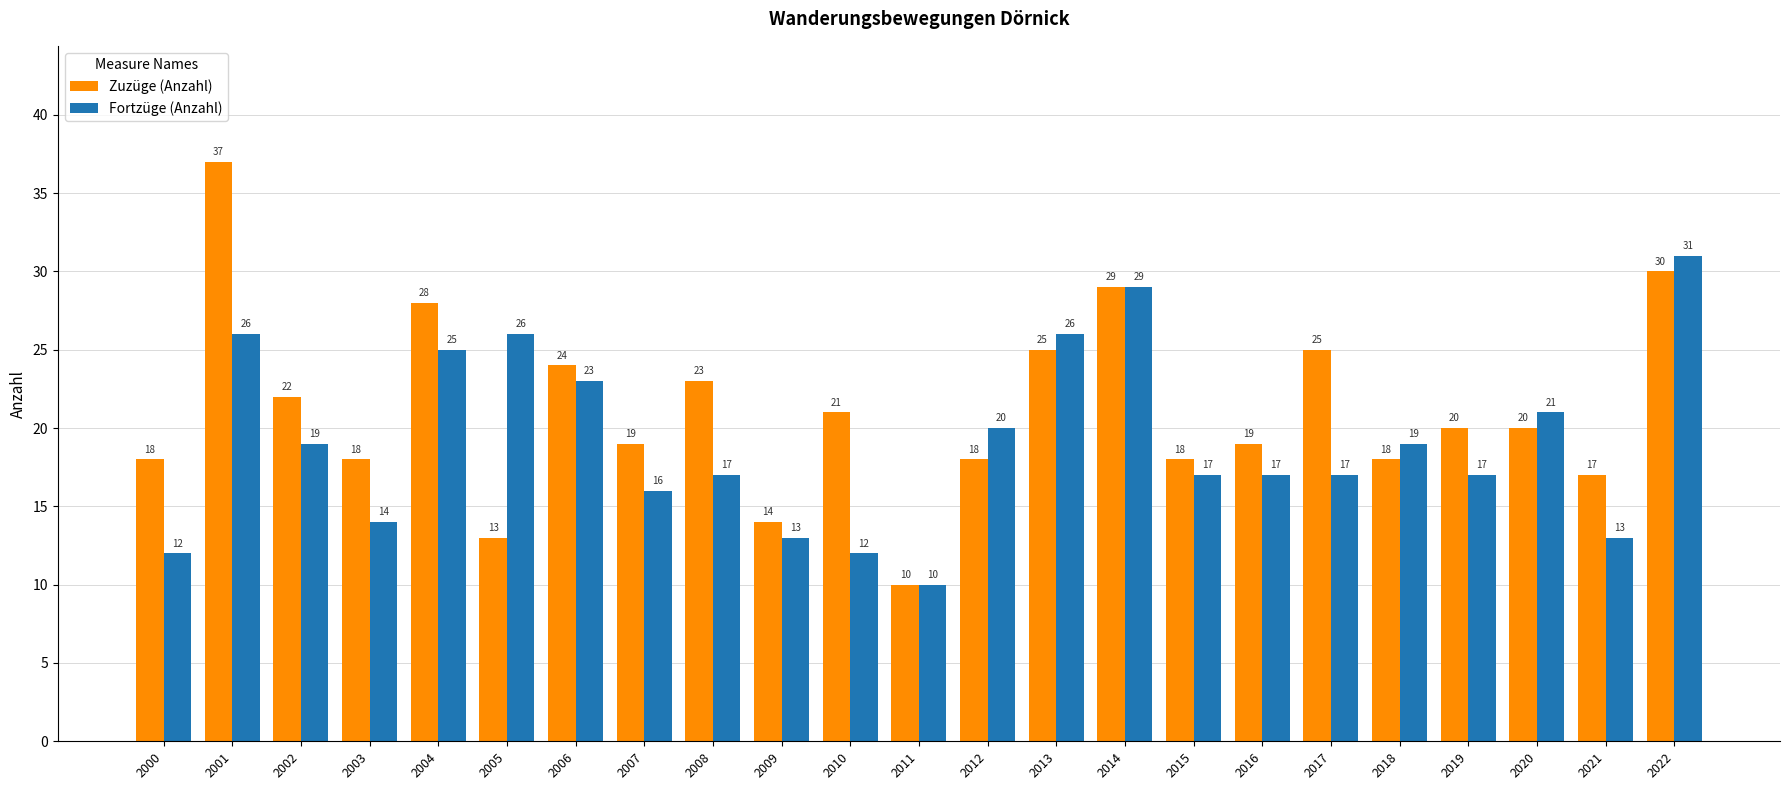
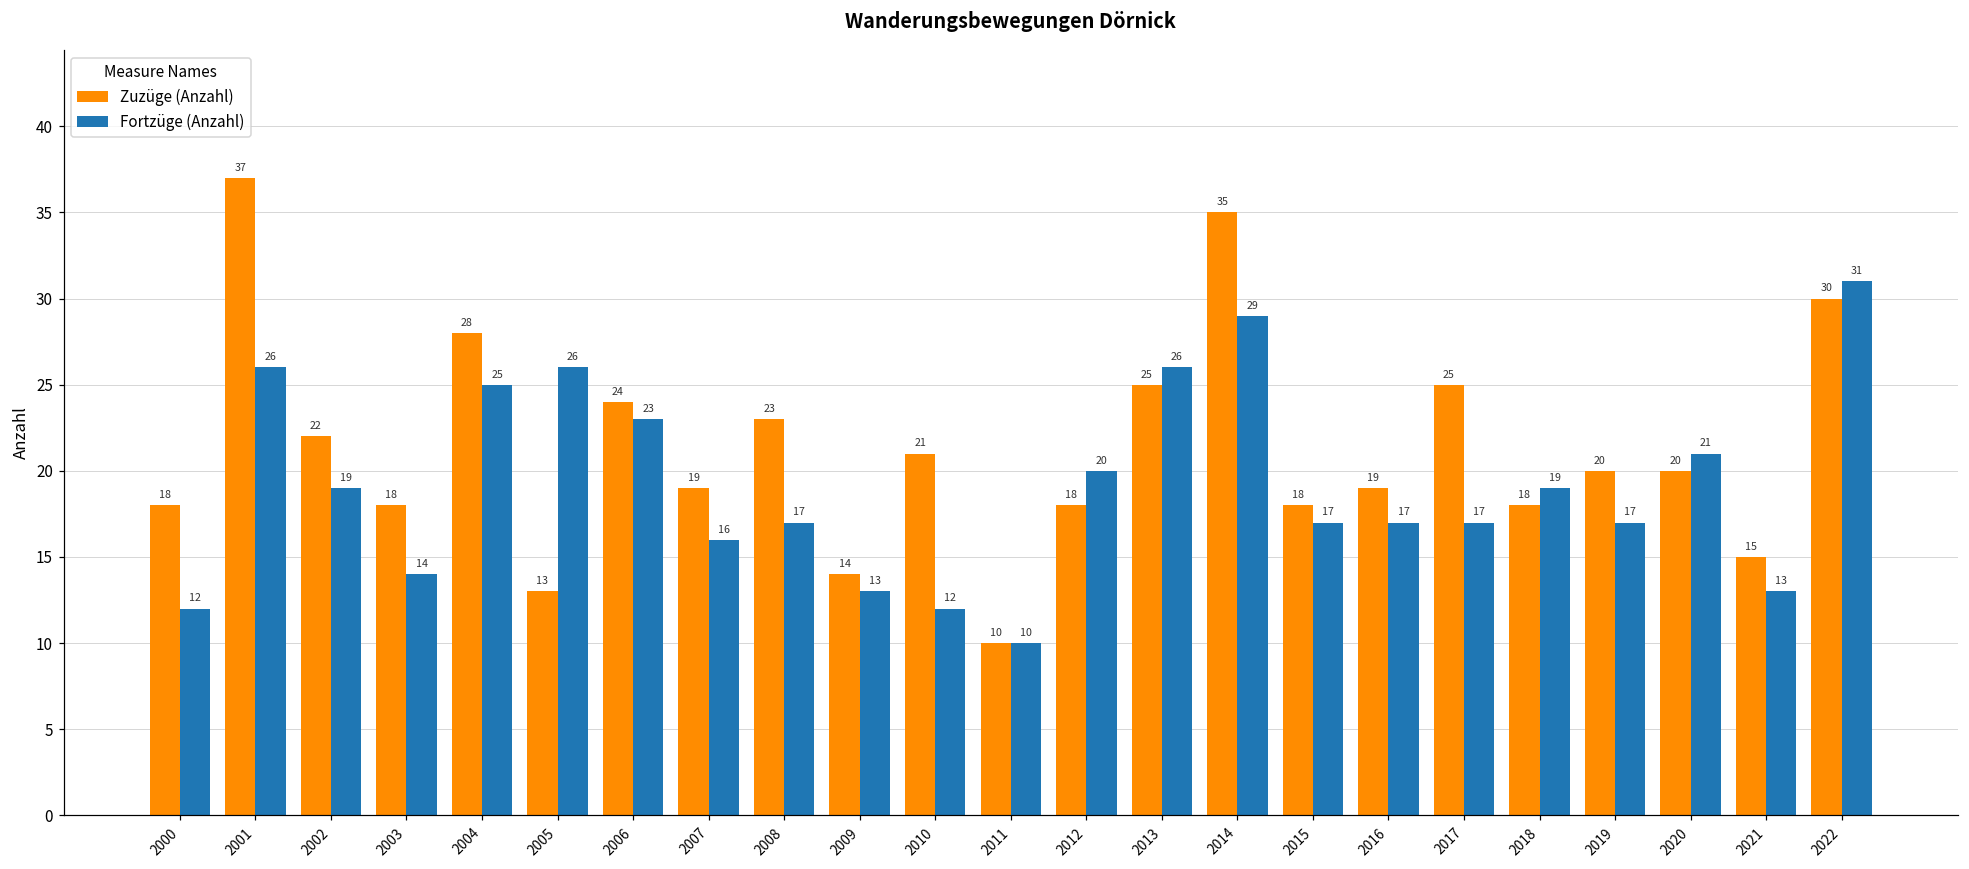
Zuzüge (Anzahl), 2014: 29 -> 35
Zuzüge (Anzahl), 2021: 17 -> 15
